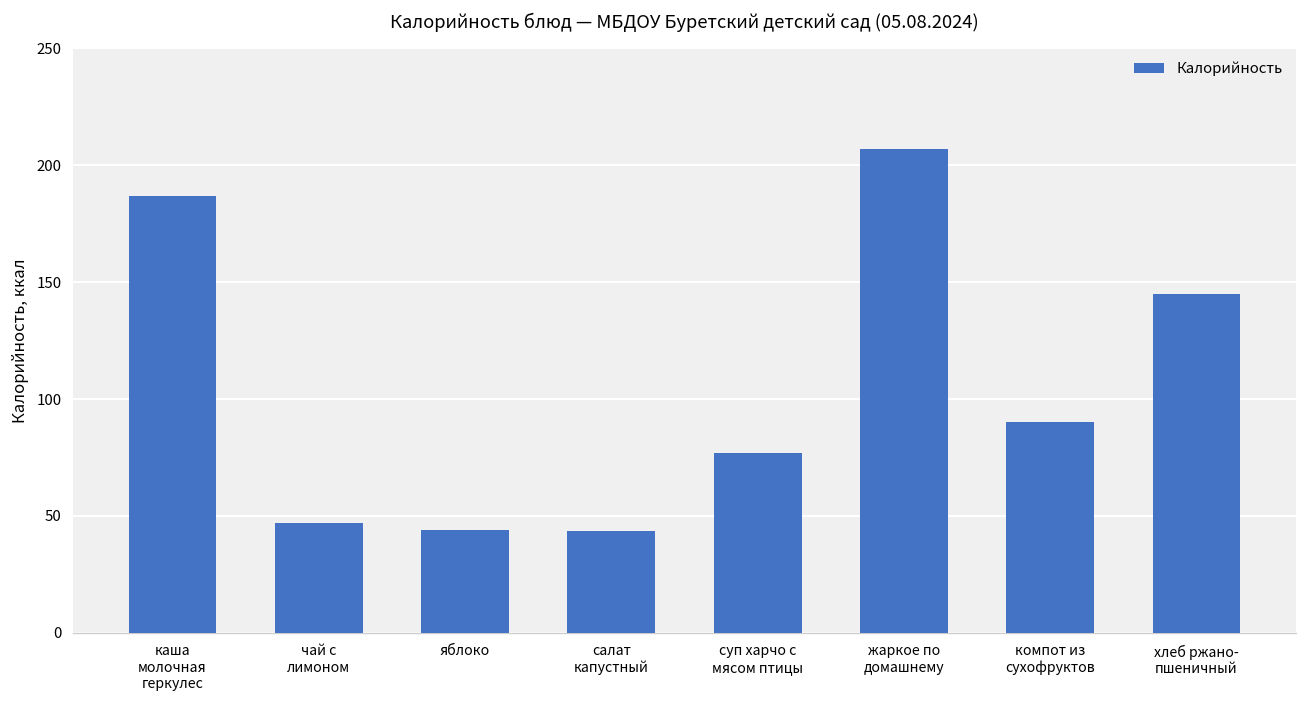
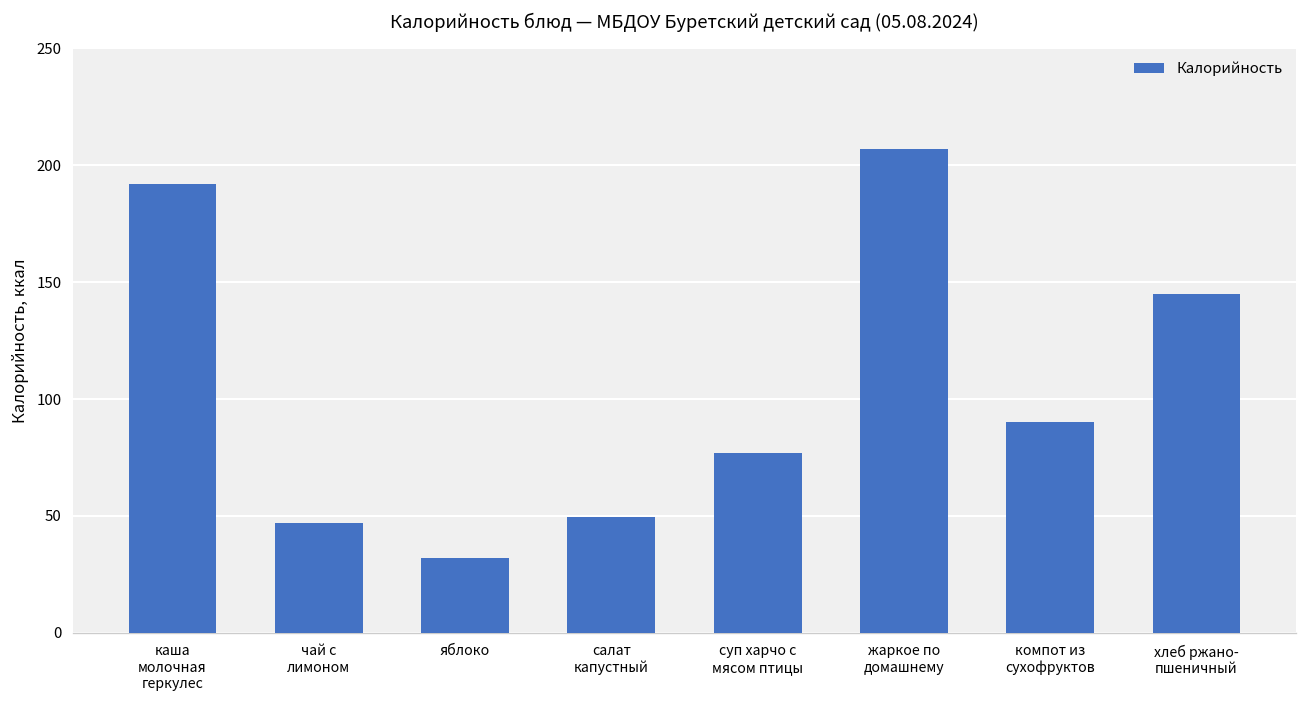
каша молочная геркулес: 187 -> 192
яблоко: 44 -> 32
салат капустный: 44 -> 50
